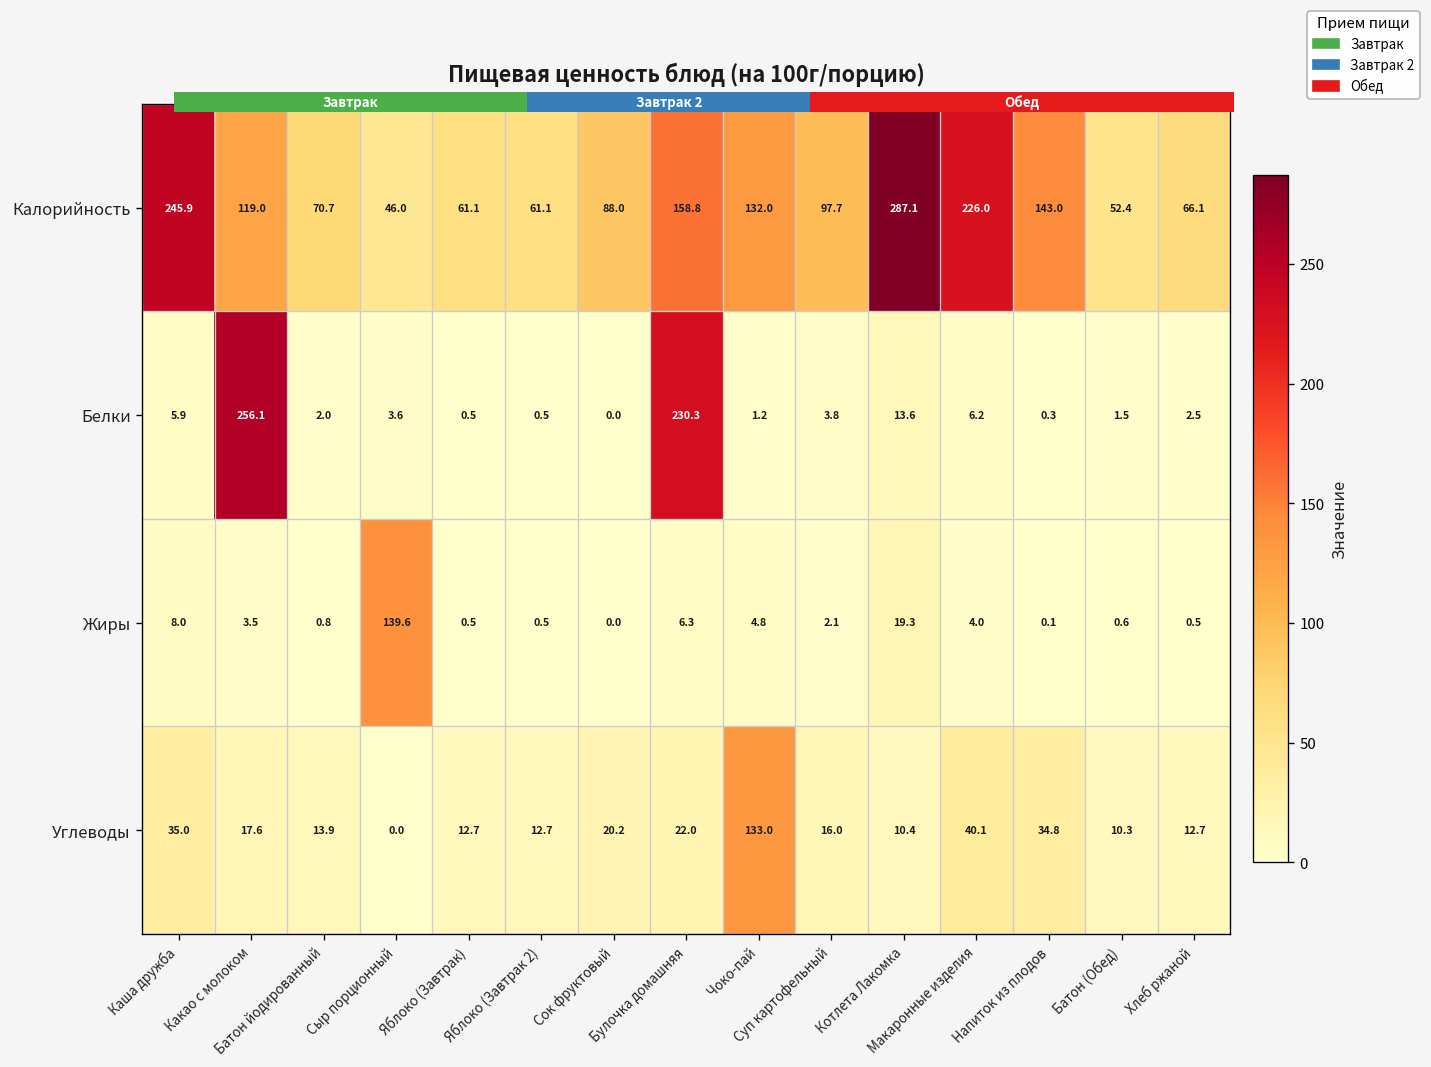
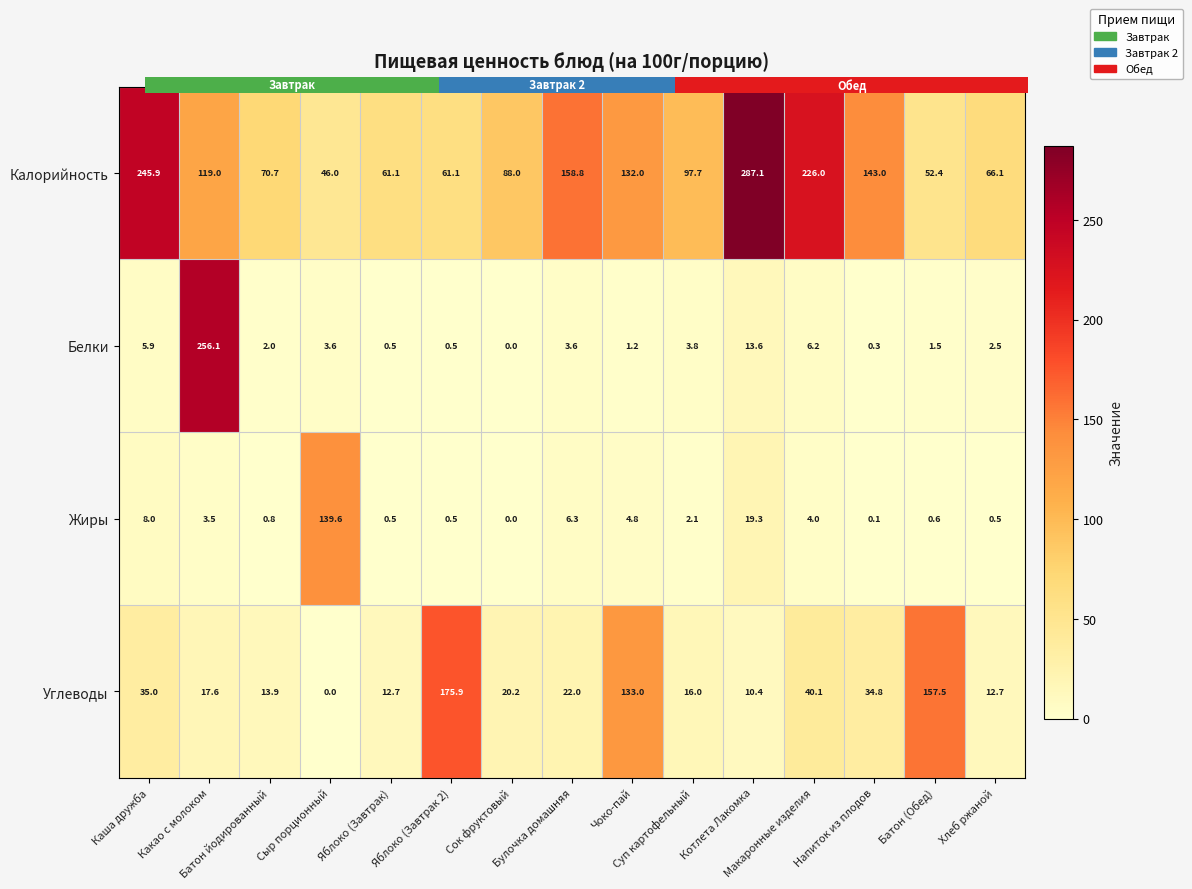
Пищевая ценность блюд (на 100г/порцию), Белки, Булочка домашняя: 230.3 -> 3.6
Пищевая ценность блюд (на 100г/порцию), Углеводы, Яблоко (Завтрак 2): 12.7 -> 175.9
Пищевая ценность блюд (на 100г/порцию), Углеводы, Батон (Обед): 10.3 -> 157.5
